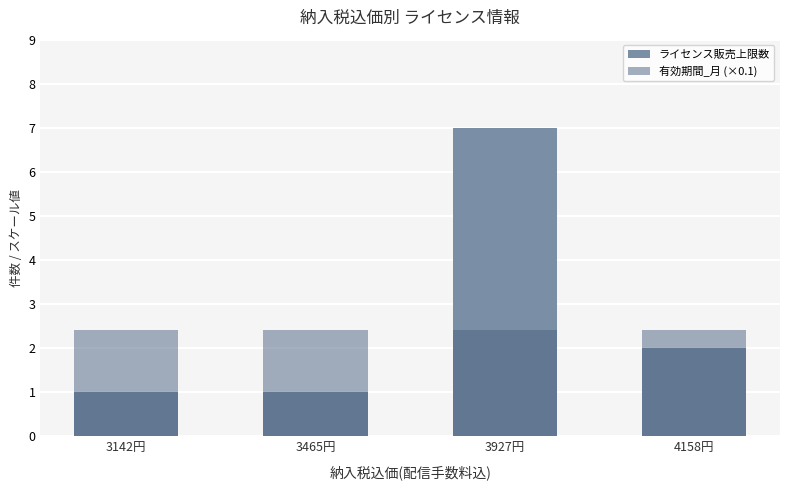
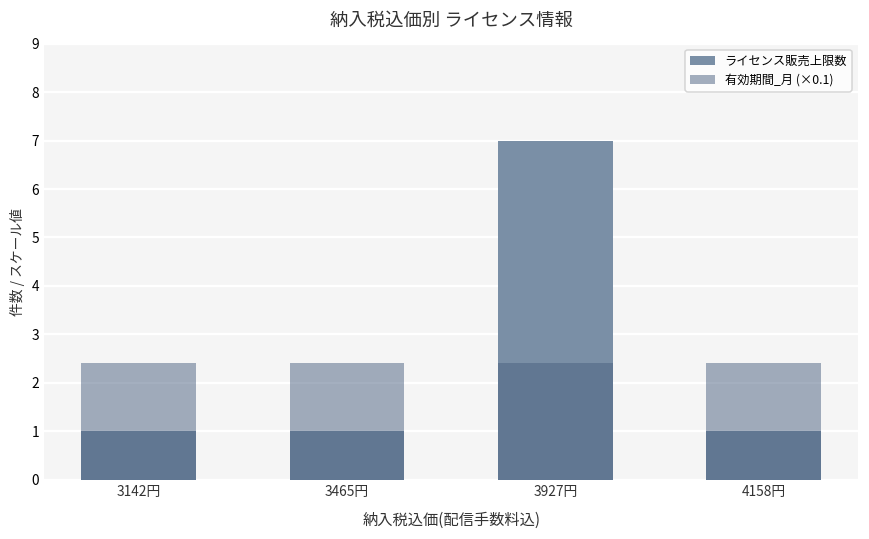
ライセンス販売上限数, 4158円: 2 -> 1
